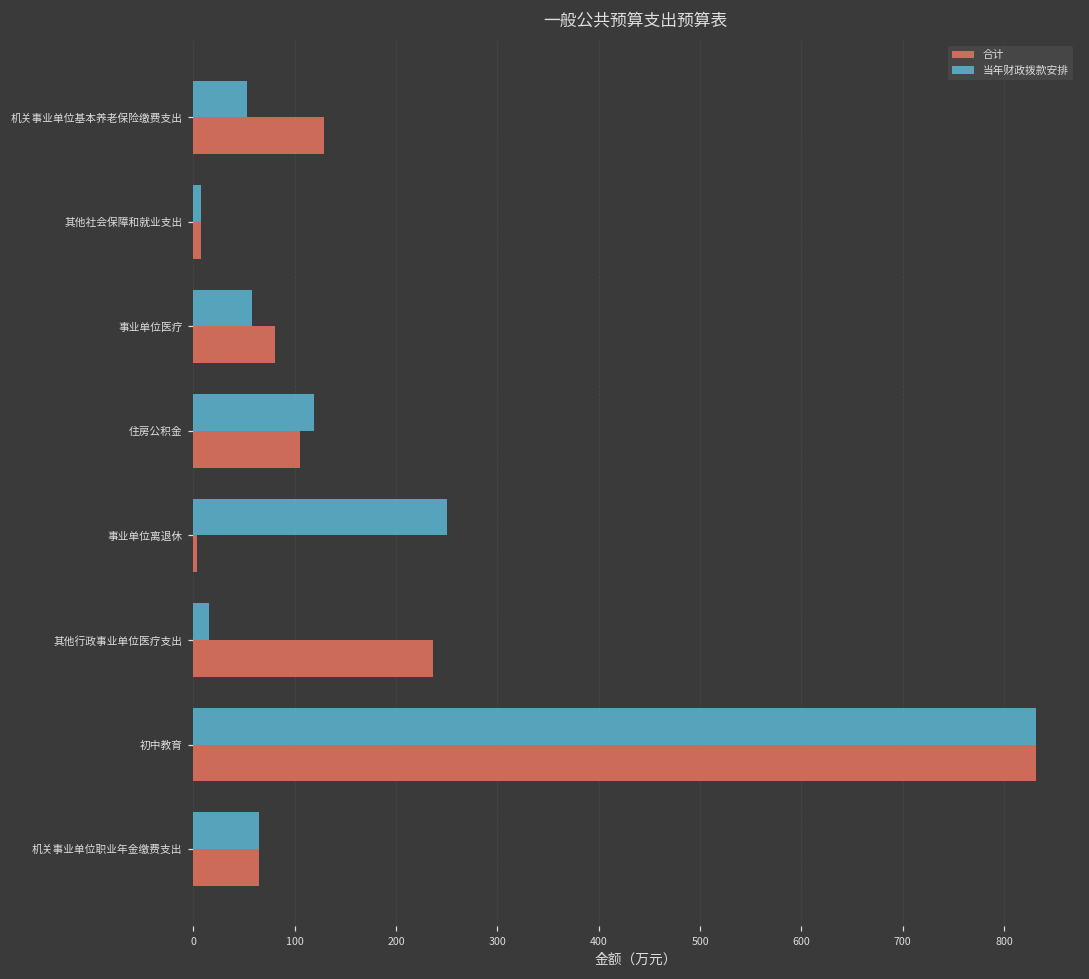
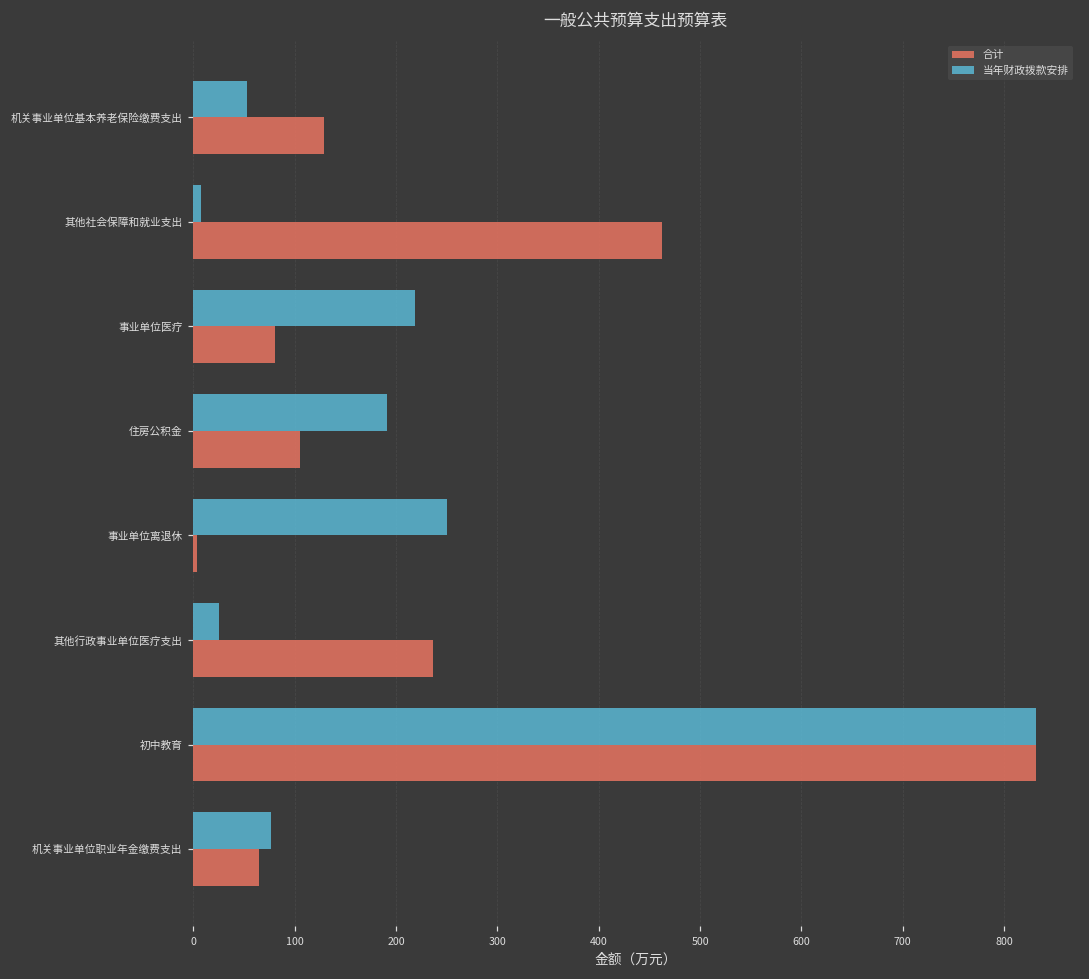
合计, 其他社会保障和就业支出: 10 -> 460
当年财政拨款安排, 事业单位医疗: 60 -> 220
当年财政拨款安排, 住房公积金: 120 -> 190
当年财政拨款安排, 其他行政事业单位医疗支出: 15 -> 25
当年财政拨款安排, 机关事业单位职业年金缴费支出: 60 -> 80
